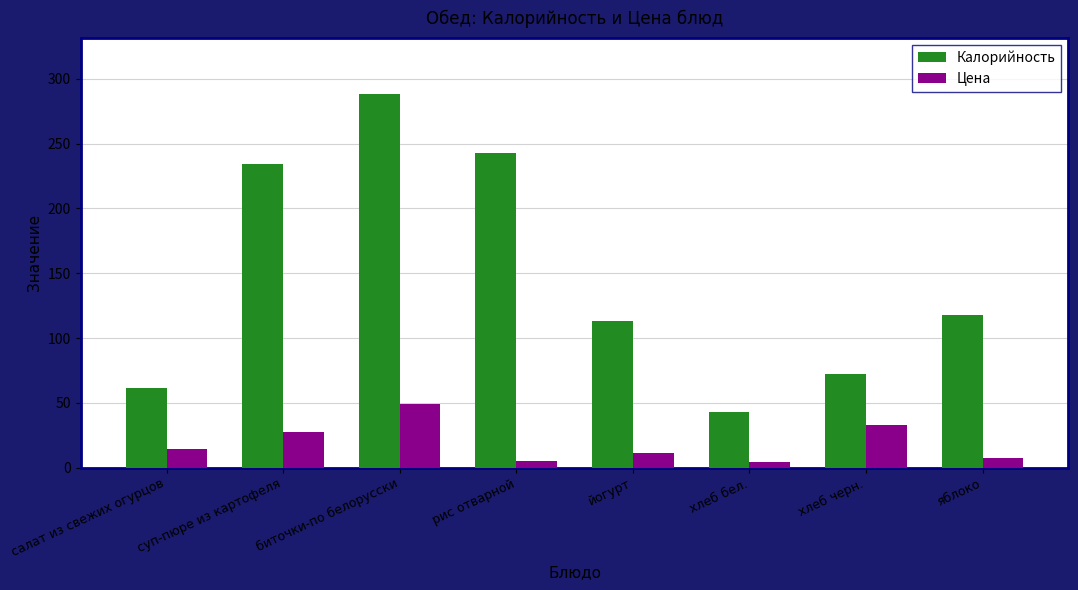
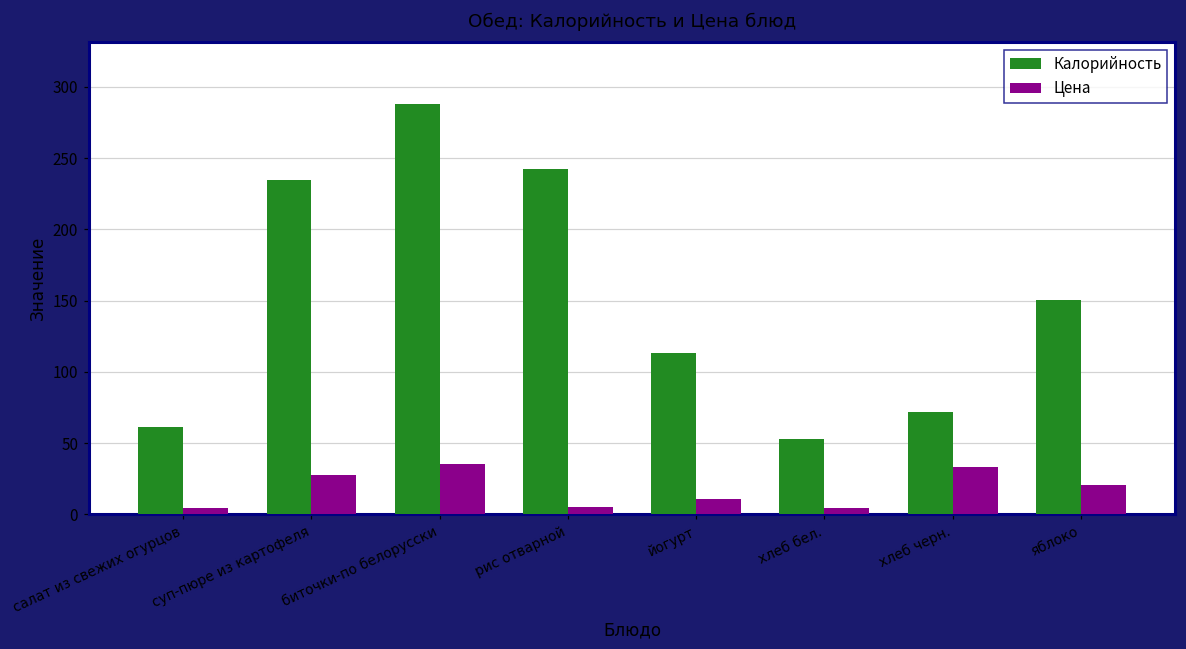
Цена, салат из свежих огурцов: 14 -> 5
Цена, биточки-по белорусски: 49 -> 35
Калорийность, хлеб бел.: 43 -> 53
Калорийность, яблоко: 118 -> 151
Цена, яблоко: 7 -> 21
